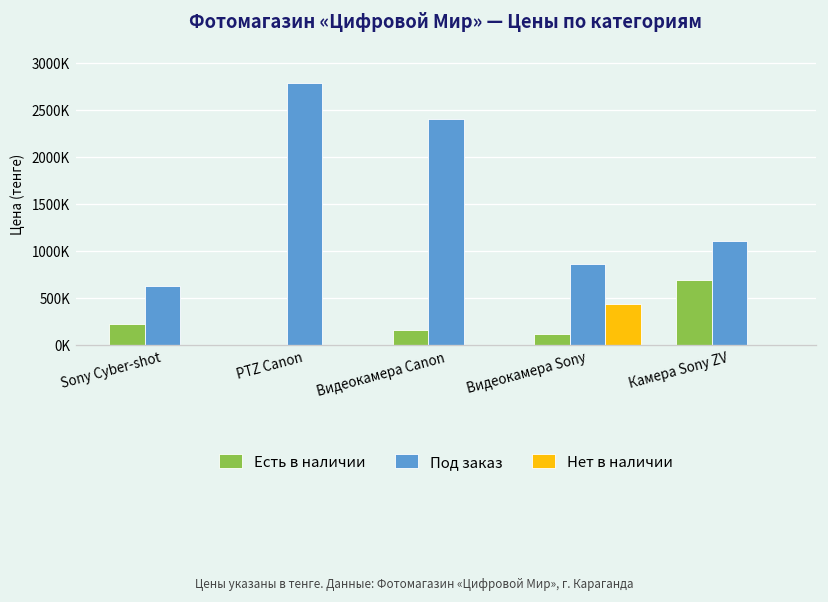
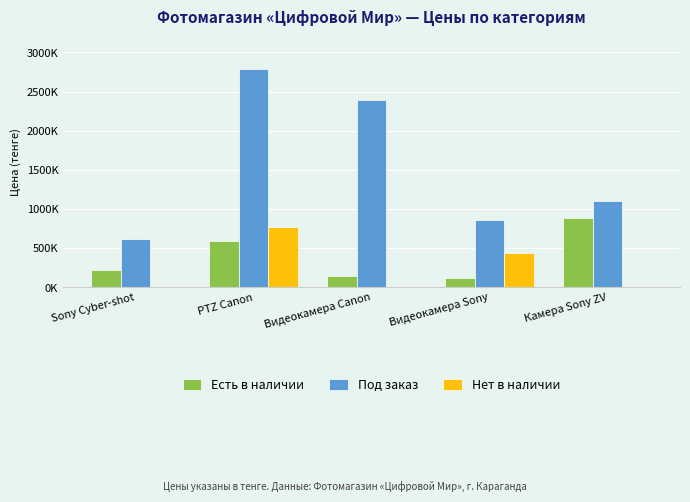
Есть в наличии, PTZ Canon: 0 -> 600000
Нет в наличии, PTZ Canon: 0 -> 800000
Есть в наличии, Камера Sony ZV: 700000 -> 900000
